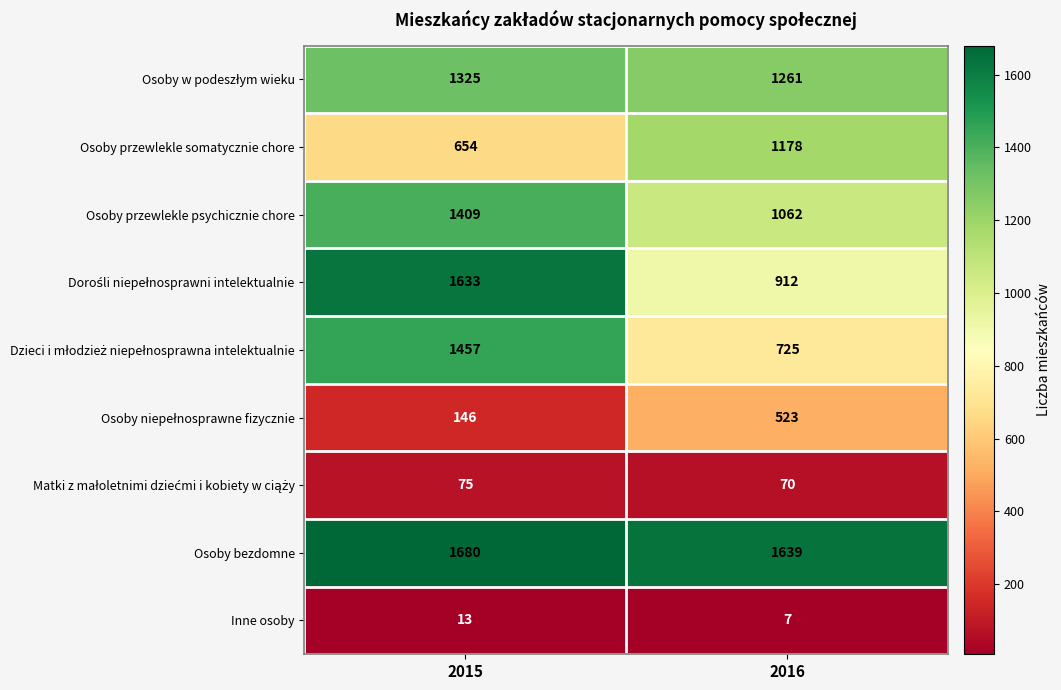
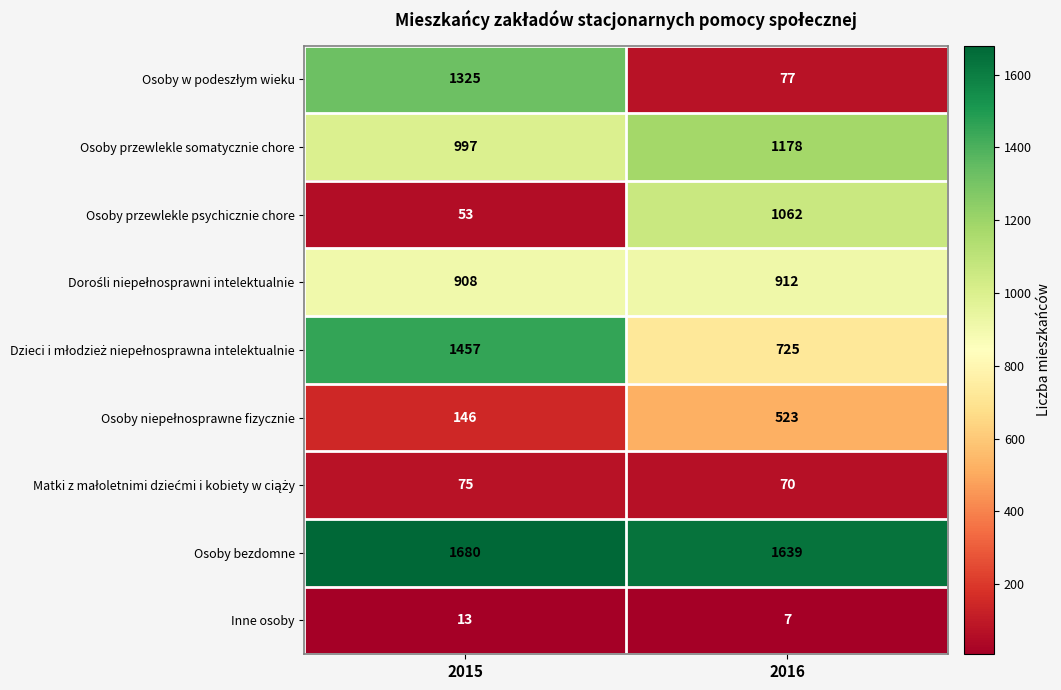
Osoby w podeszłym wieku, 2016: 1261 -> 77
Osoby przewlekle somatycznie chore, 2015: 654 -> 997
Osoby przewlekle psychicznie chore, 2015: 1409 -> 53
Dorośli niepełnosprawni intelektualnie, 2015: 1633 -> 908
